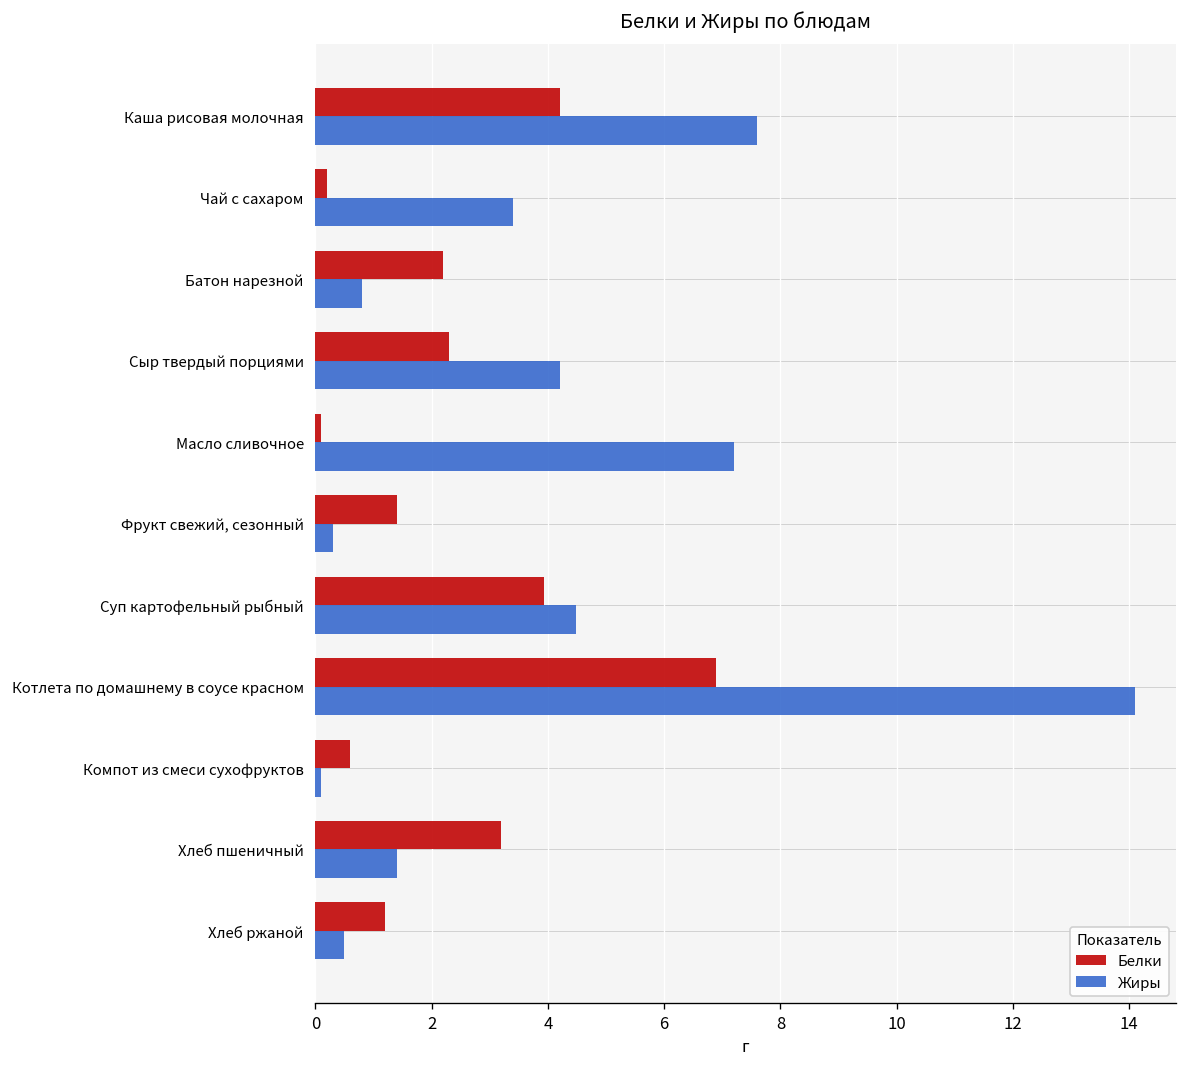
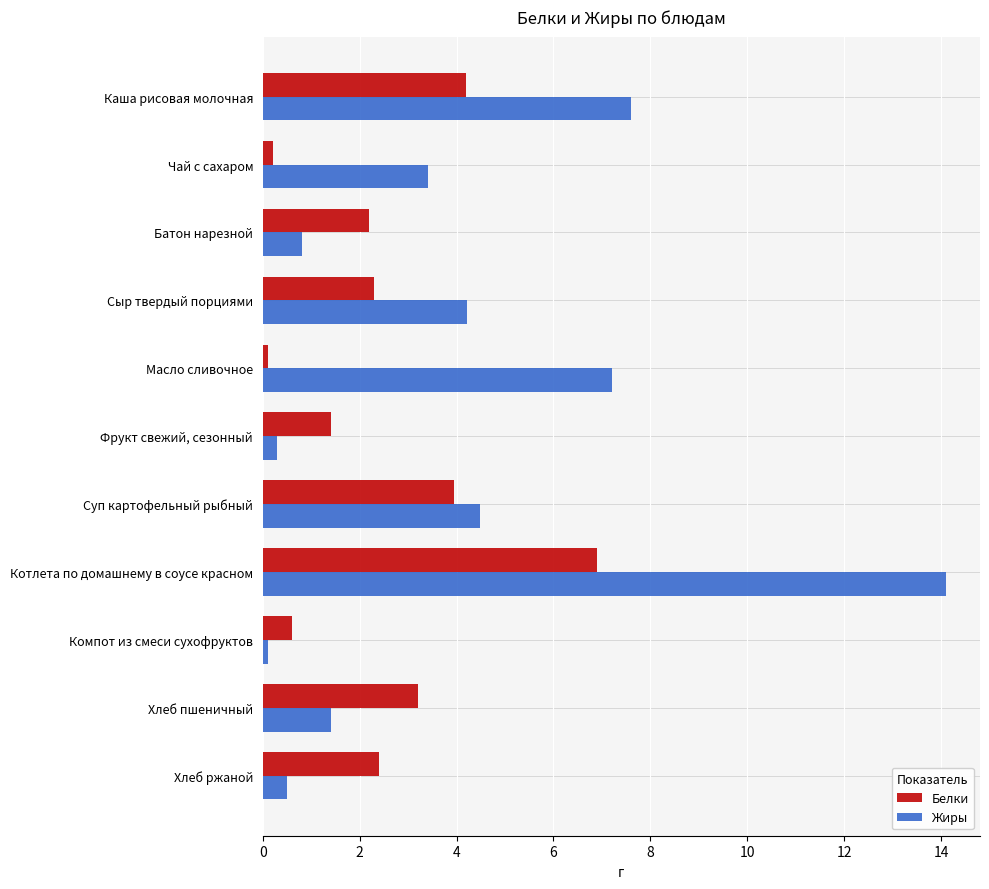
Белки, Хлеб ржаной: 1.2 -> 2.4
